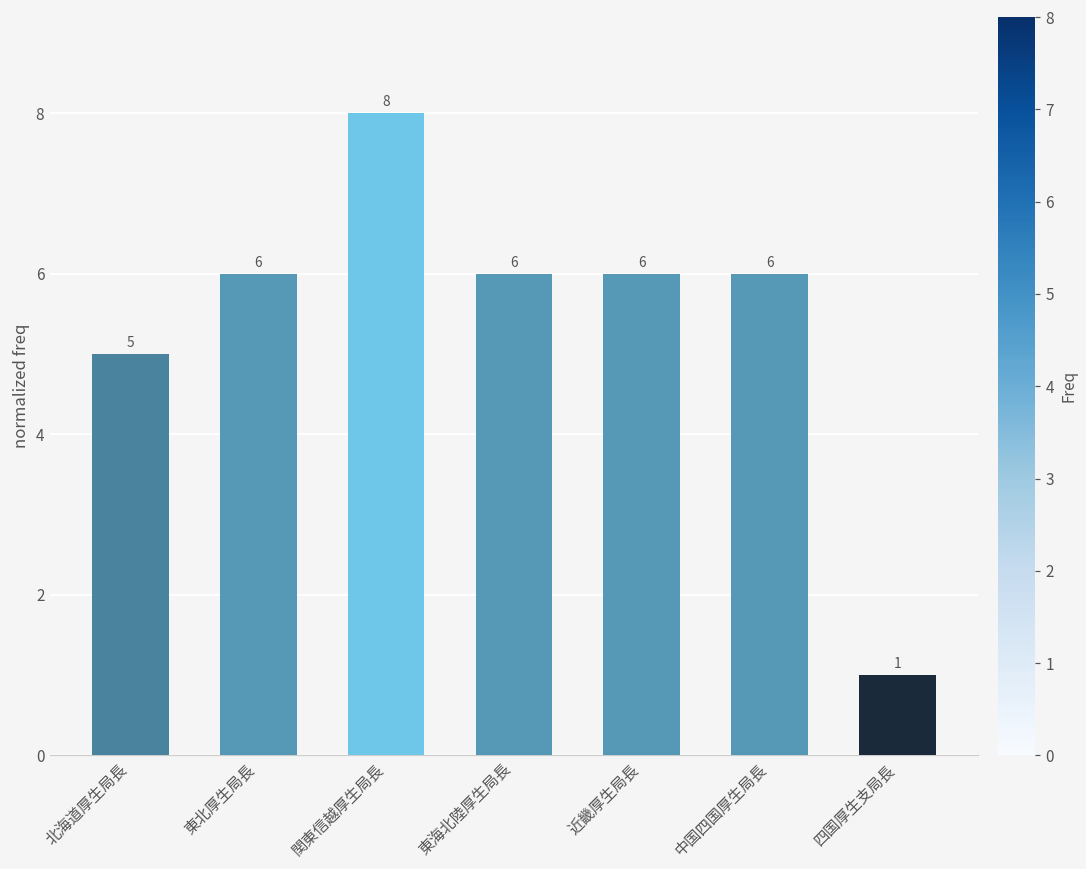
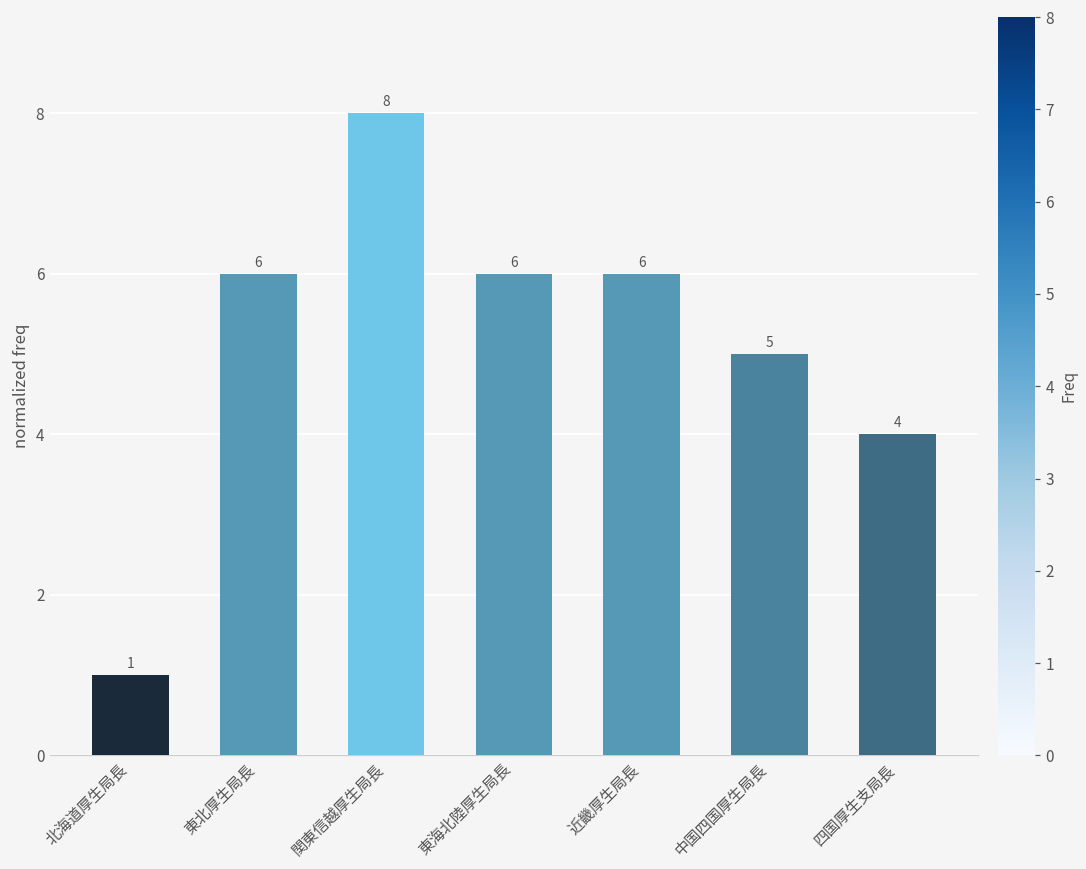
北海道厚生局長: 5 -> 1
中国四国厚生局長: 6 -> 5
四国厚生支局長: 1 -> 4
